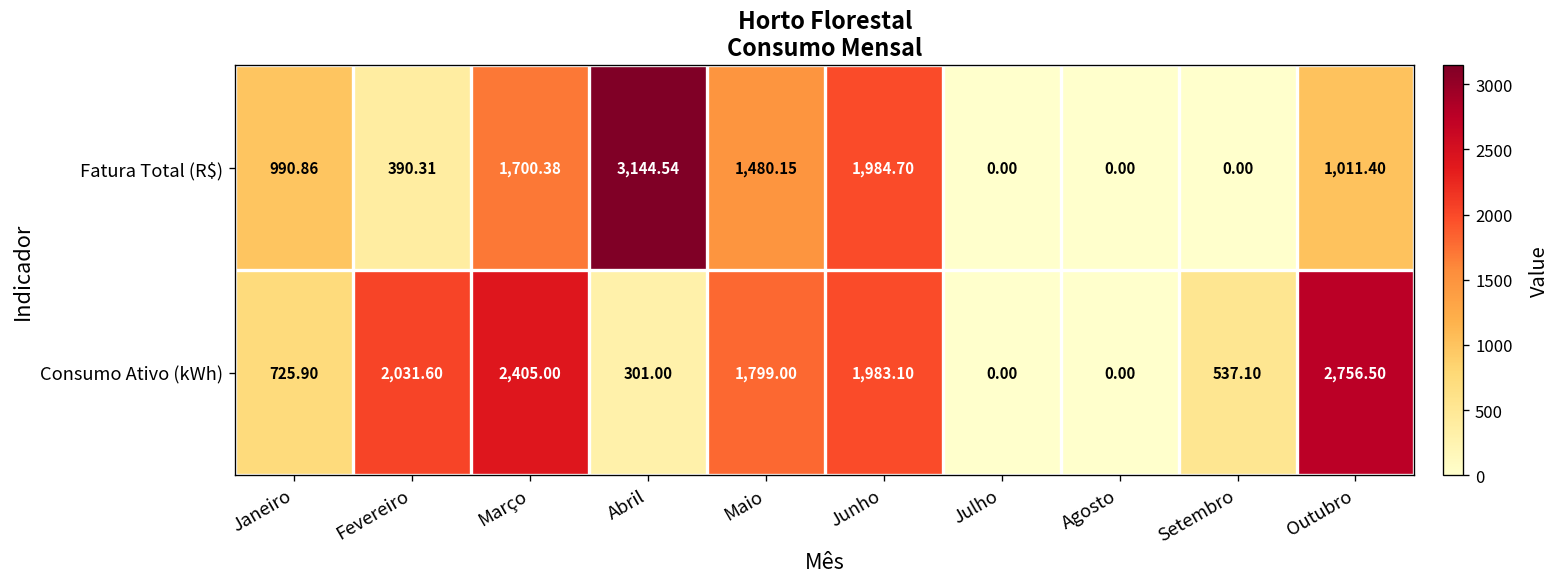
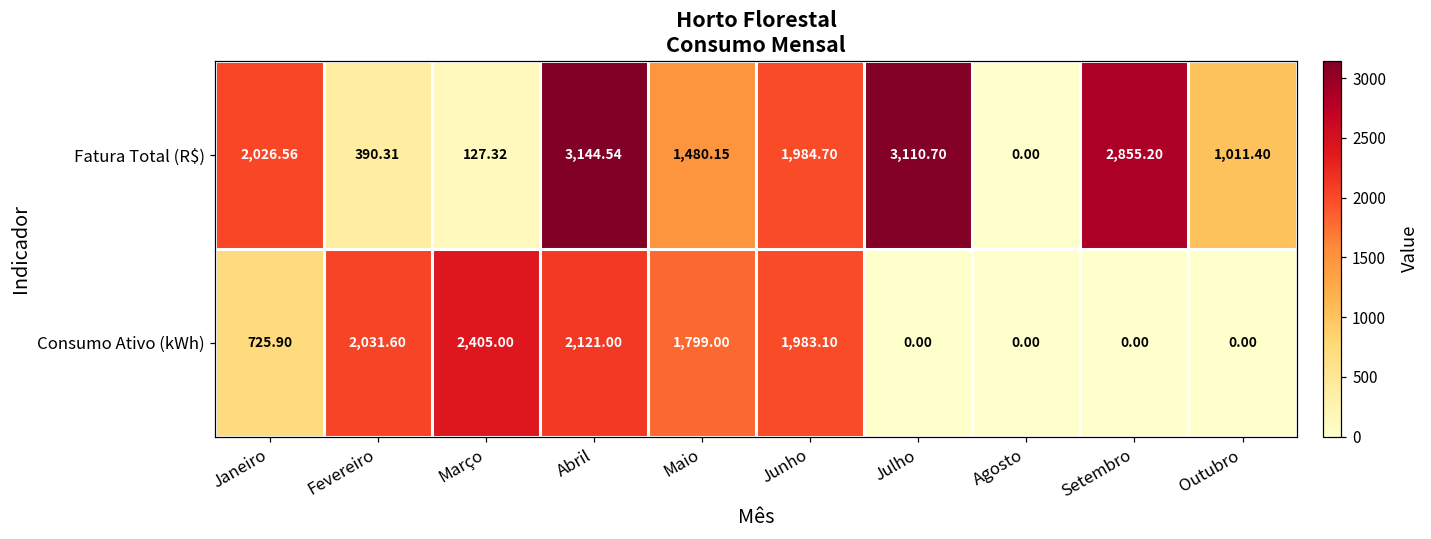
Fatura Total (R$), Janeiro: 990.86 -> 2,026.56
Fatura Total (R$), Março: 1,700.38 -> 127.32
Fatura Total (R$), Julho: 0.00 -> 3,110.70
Fatura Total (R$), Setembro: 0.00 -> 2,855.20
Consumo Ativo (kWh), Abril: 301.00 -> 2,121.00
Consumo Ativo (kWh), Setembro: 537.10 -> 0.00
Consumo Ativo (kWh), Outubro: 2,756.50 -> 0.00
